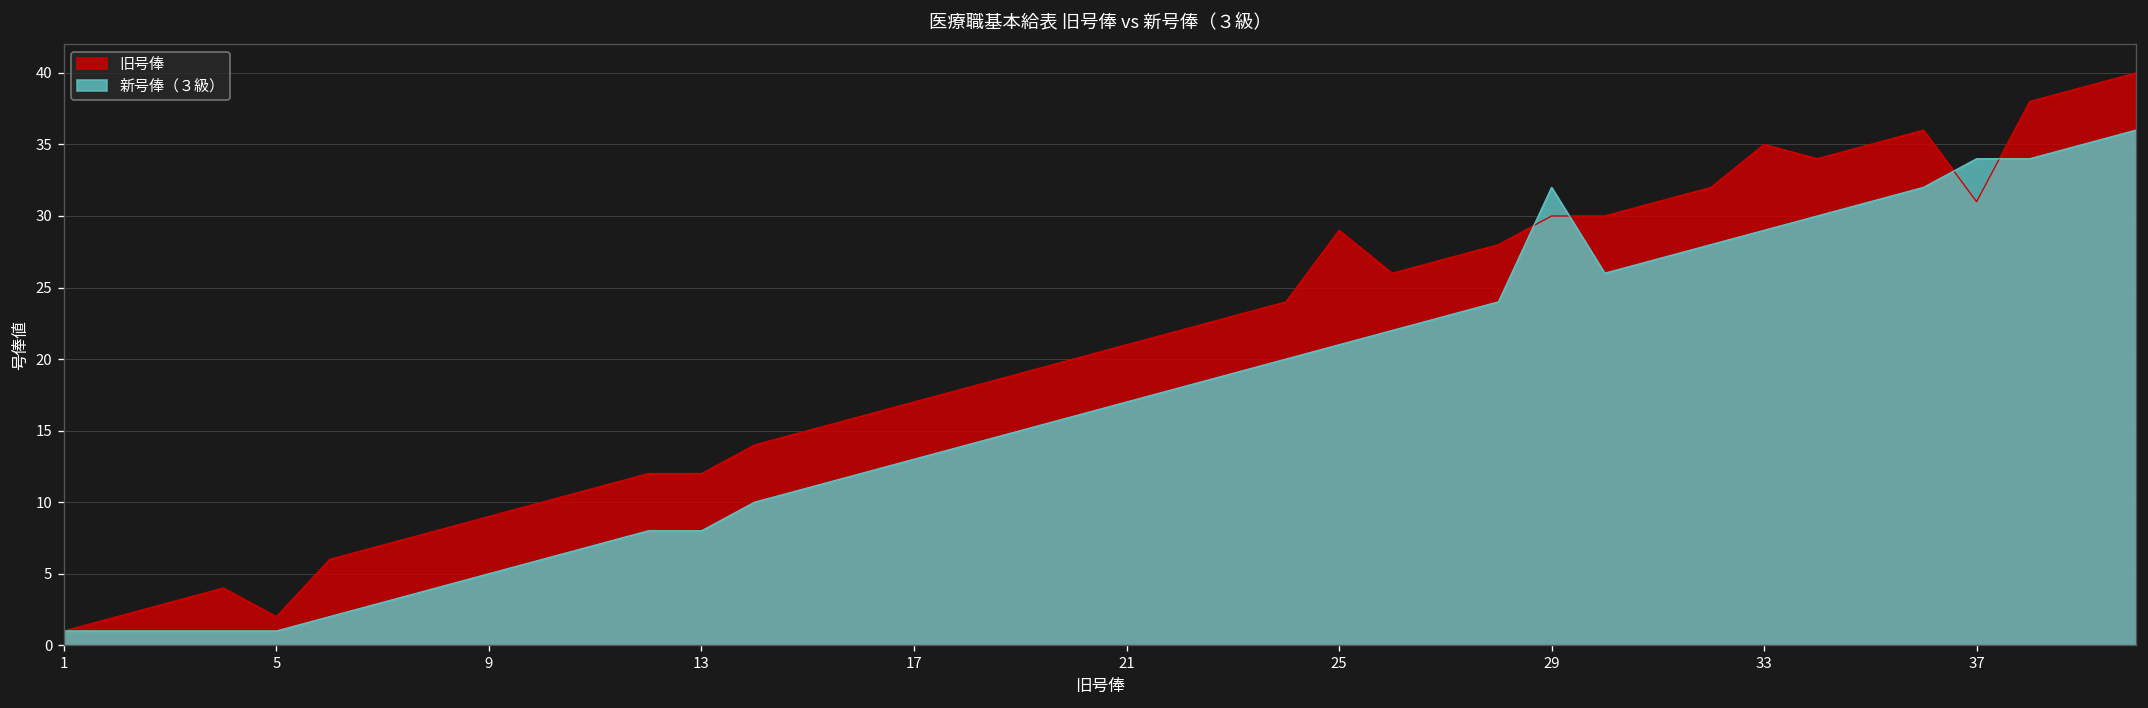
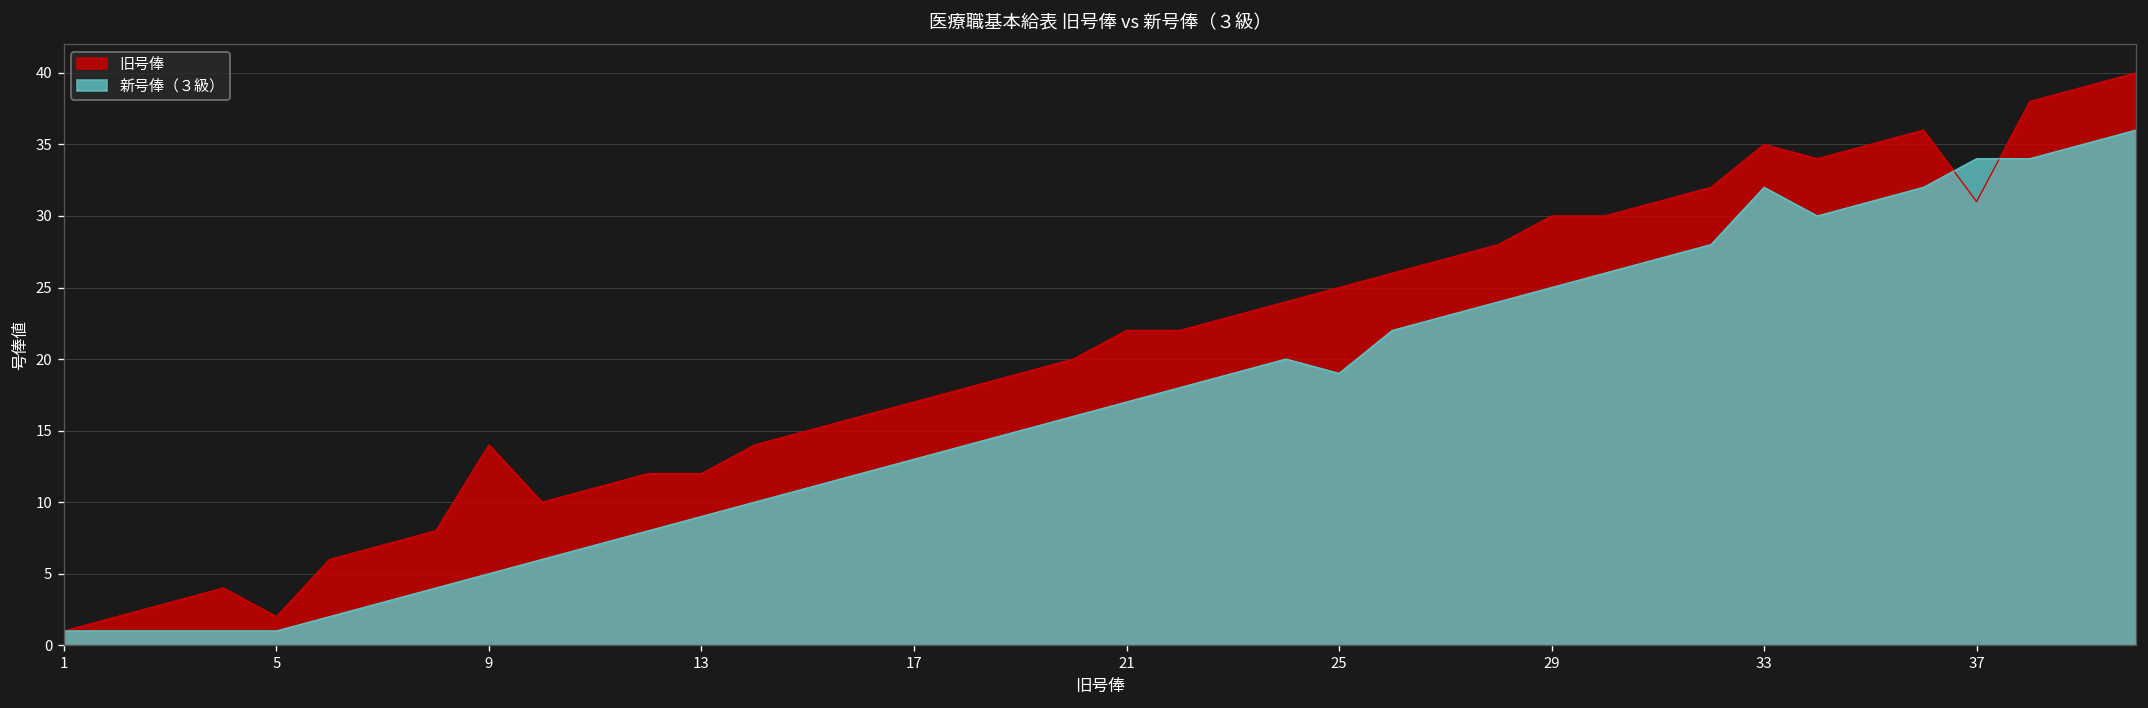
旧号俸, 9: 9 -> 14
新号俸（３級）, 13: 8 -> 9
旧号俸, 21: 21 -> 22
旧号俸, 25: 29 -> 25
新号俸（３級）, 25: 21 -> 19
新号俸（３級）, 29: 32 -> 25
新号俸（３級）, 33: 29 -> 32
